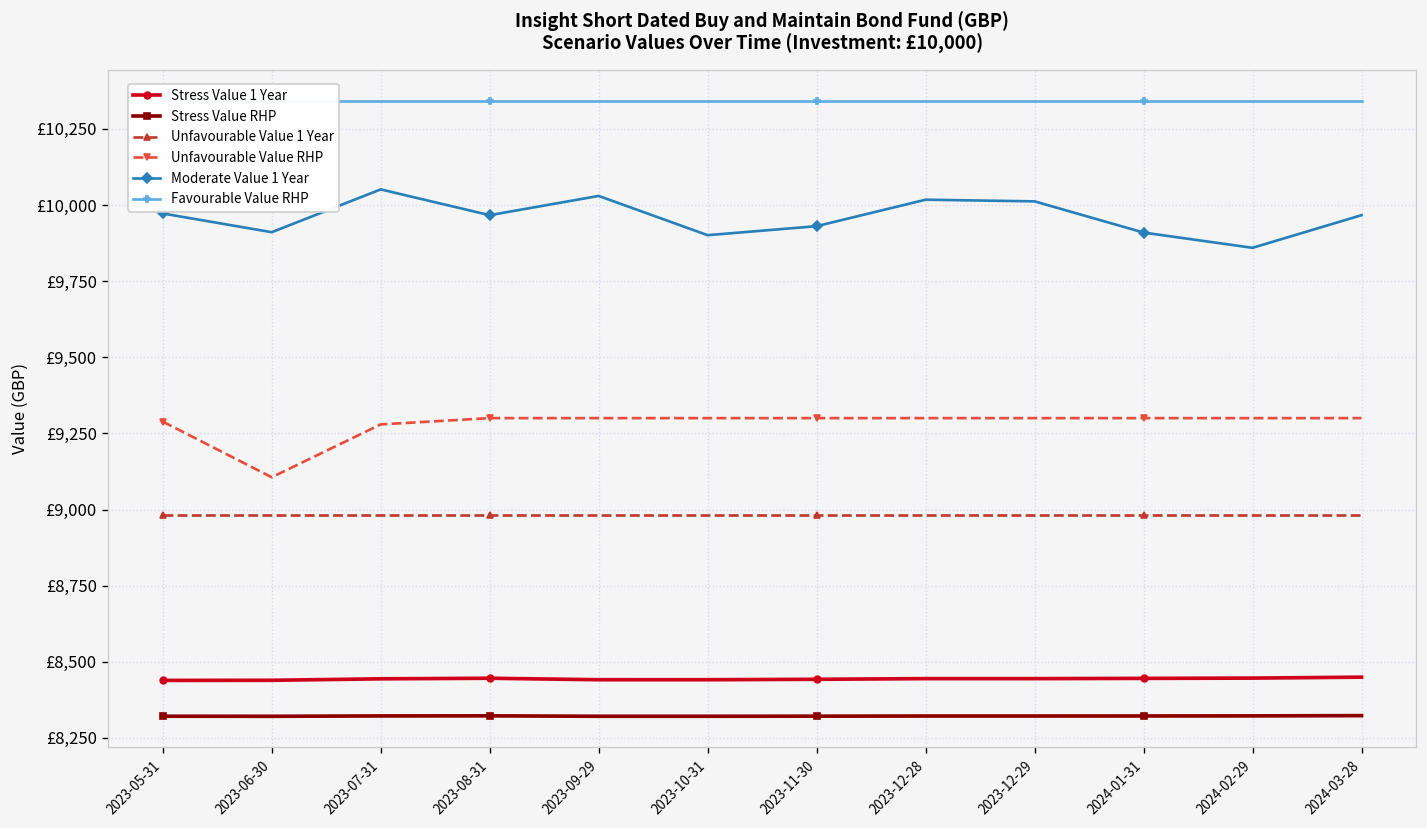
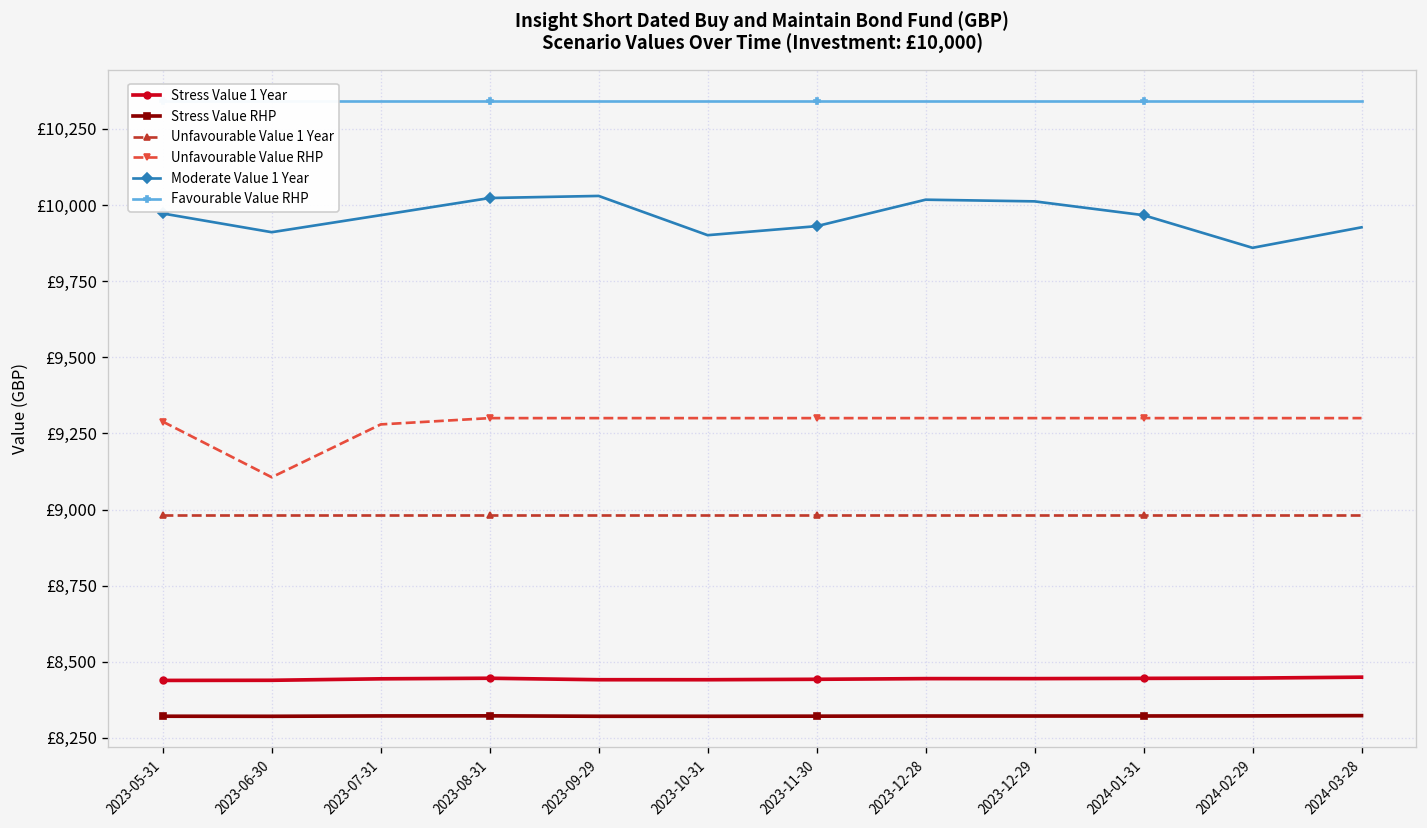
Moderate Value 1 Year, 2023-07-31: £10,050 -> £9,970
Moderate Value 1 Year, 2023-08-31: £9,970 -> £10,020
Moderate Value 1 Year, 2024-01-31: £9,910 -> £9,970
Moderate Value 1 Year, 2024-03-28: £9,970 -> £9,930
